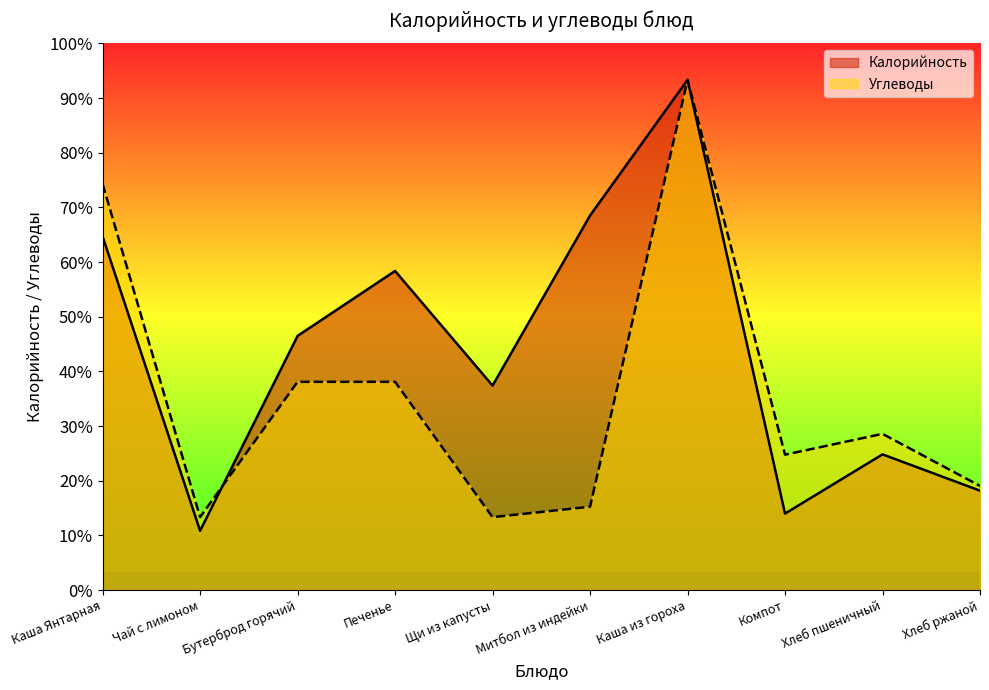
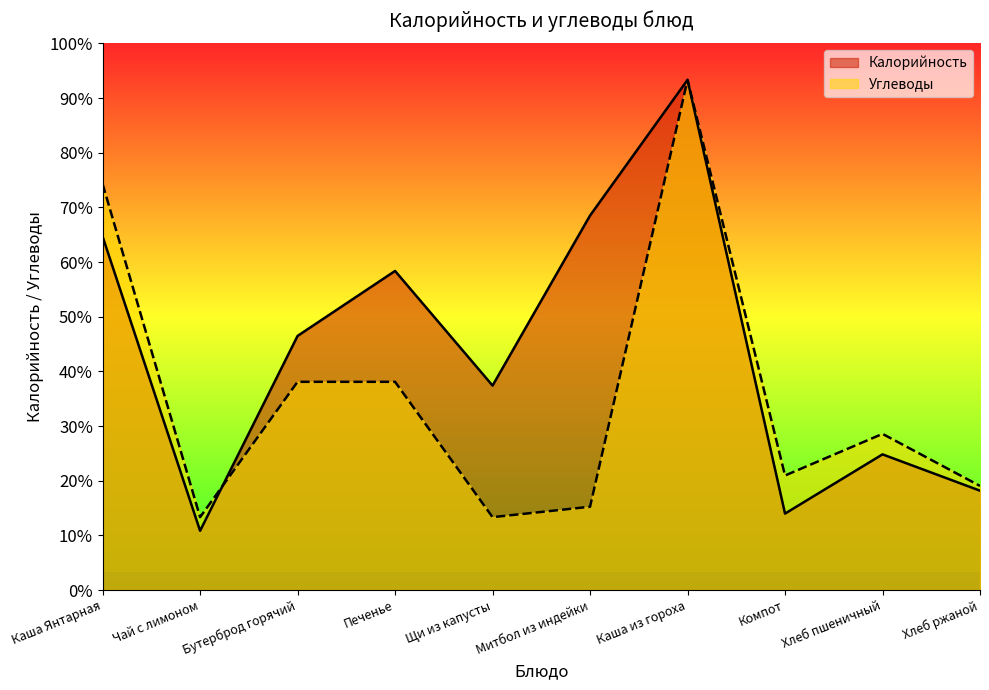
Углеводы, Компот: 25% -> 21%
